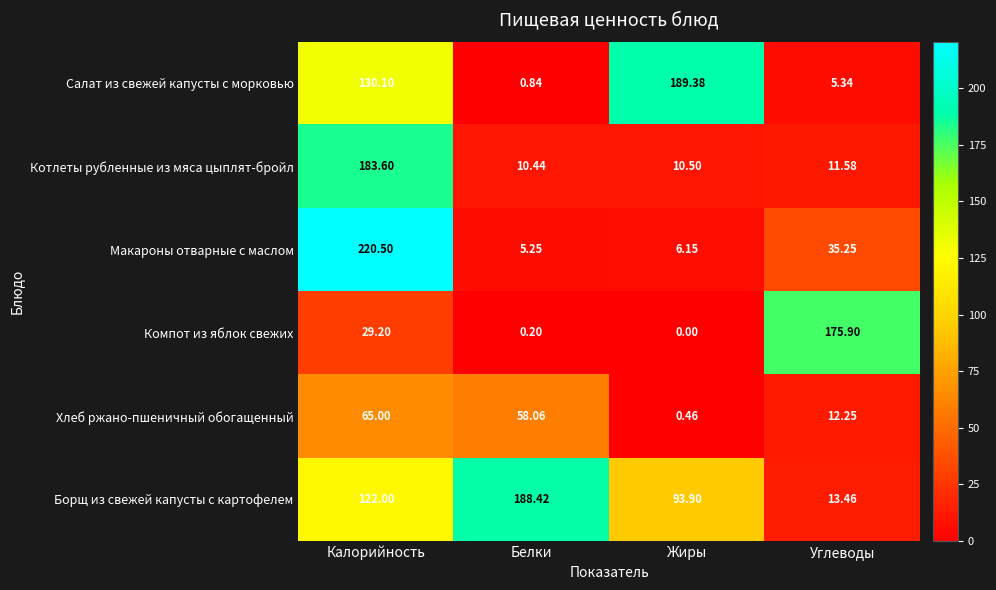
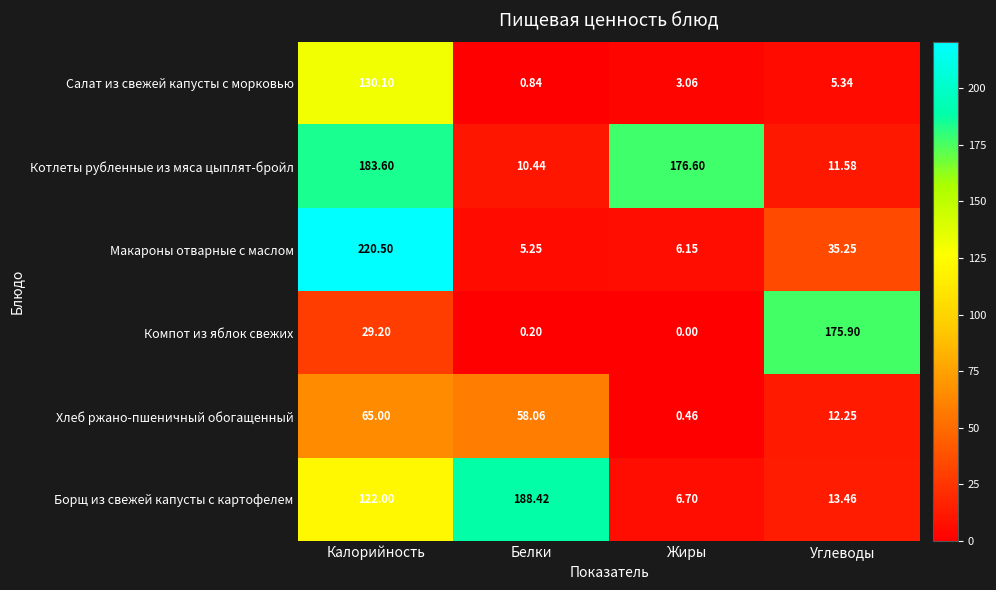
Салат из свежей капусты с морковью, Жиры: 189.38 -> 3.06
Котлеты рубленные из мяса цыплят-бройл, Жиры: 10.50 -> 176.60
Борщ из свежей капусты с картофелем, Жиры: 93.90 -> 6.70
